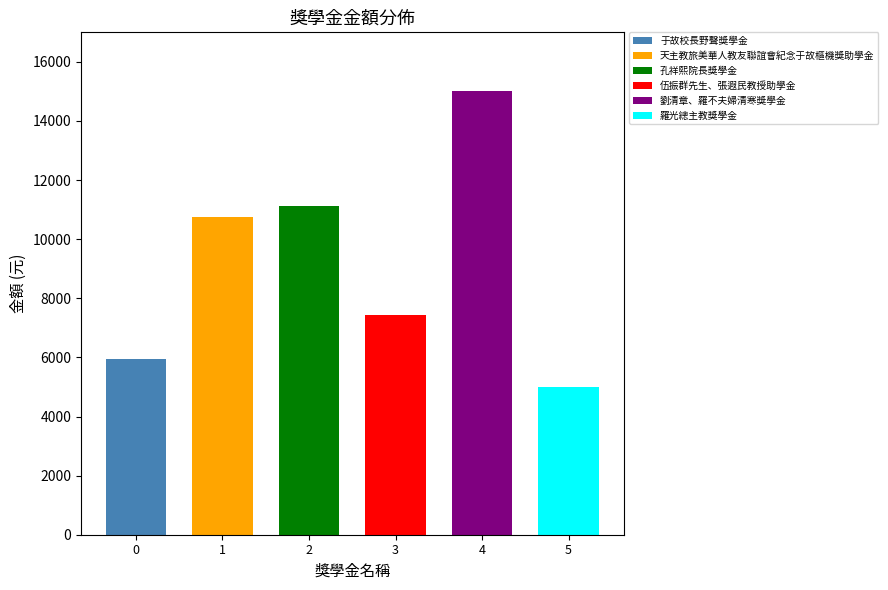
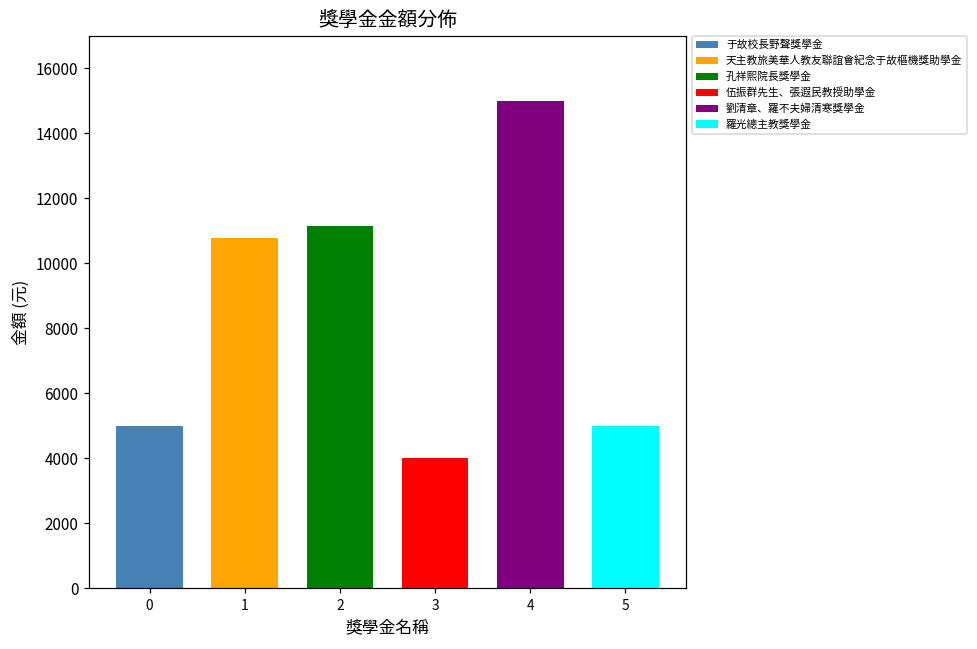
0: 5900 -> 5000
3: 7400 -> 4000
